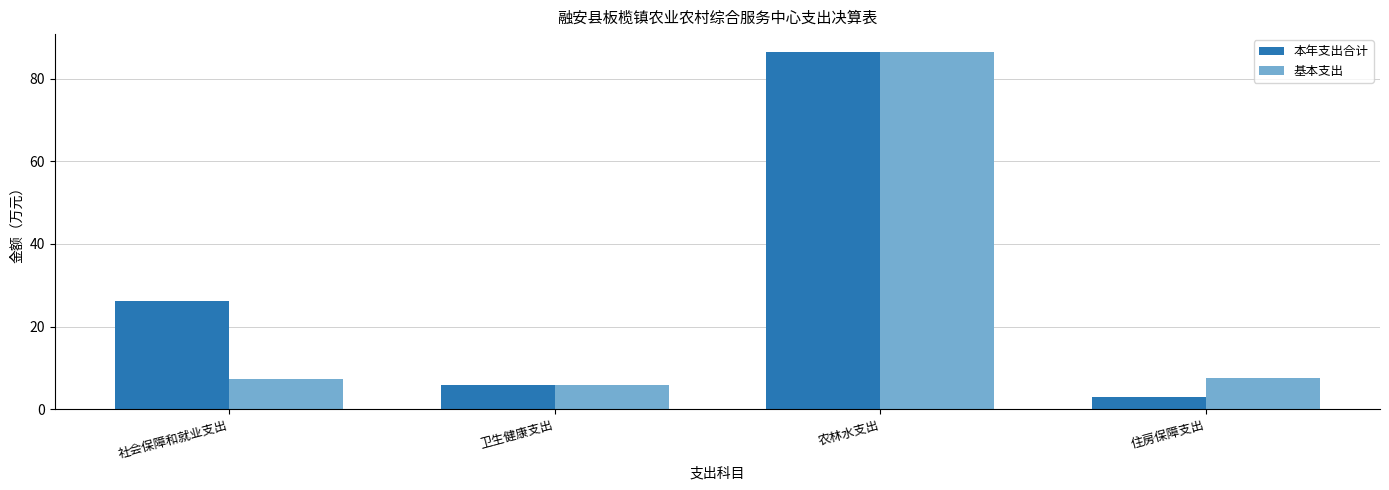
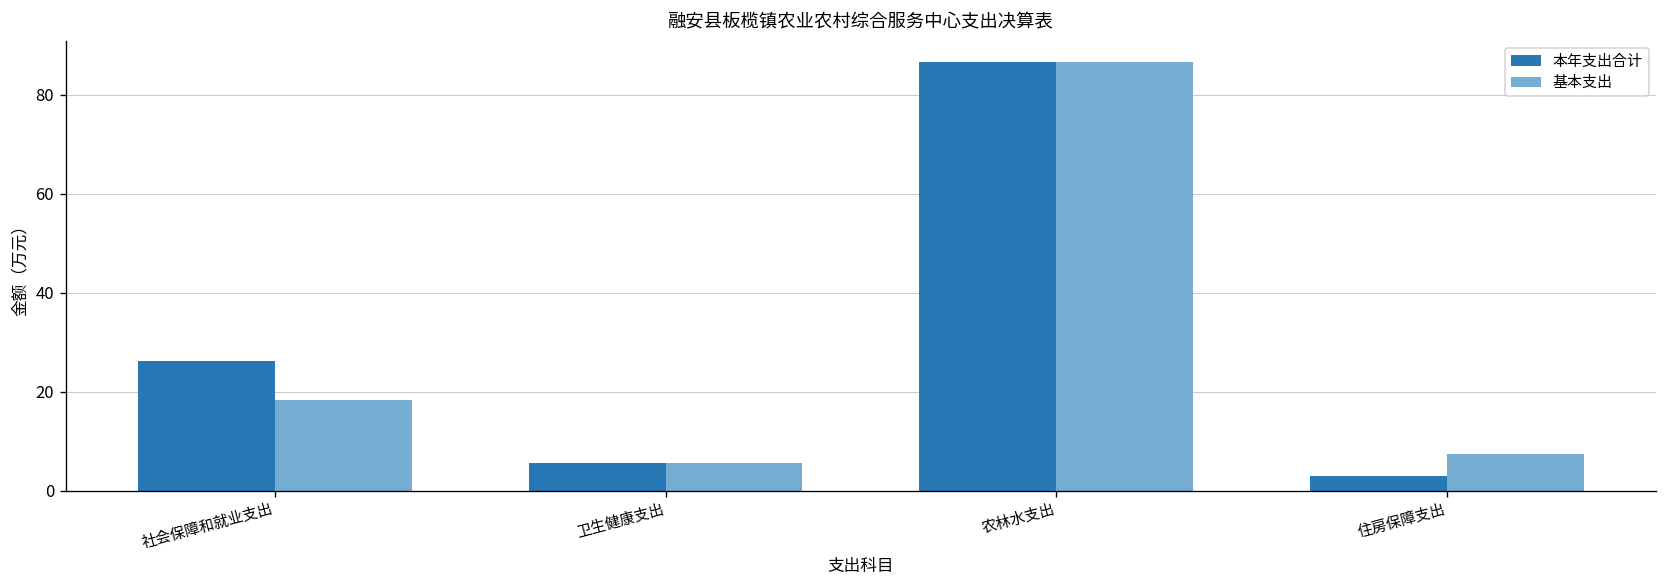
基本支出, 社会保障和就业支出: 7 -> 18
